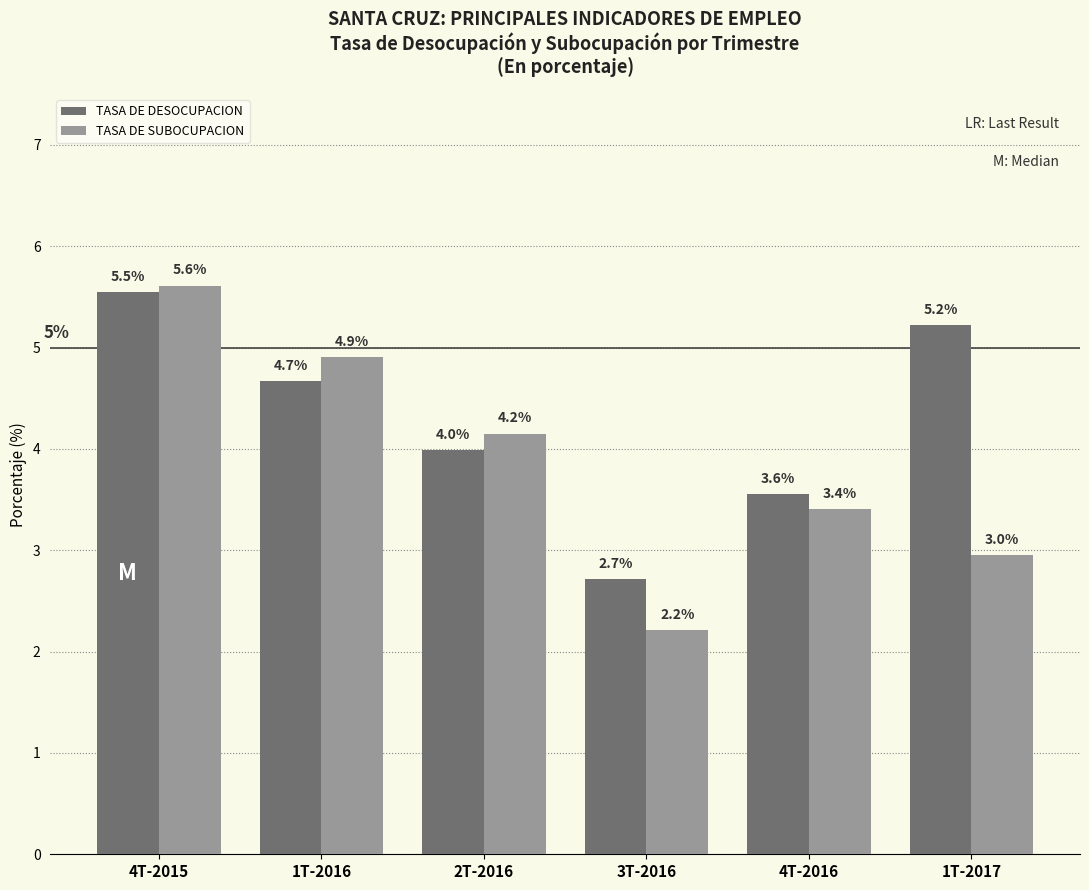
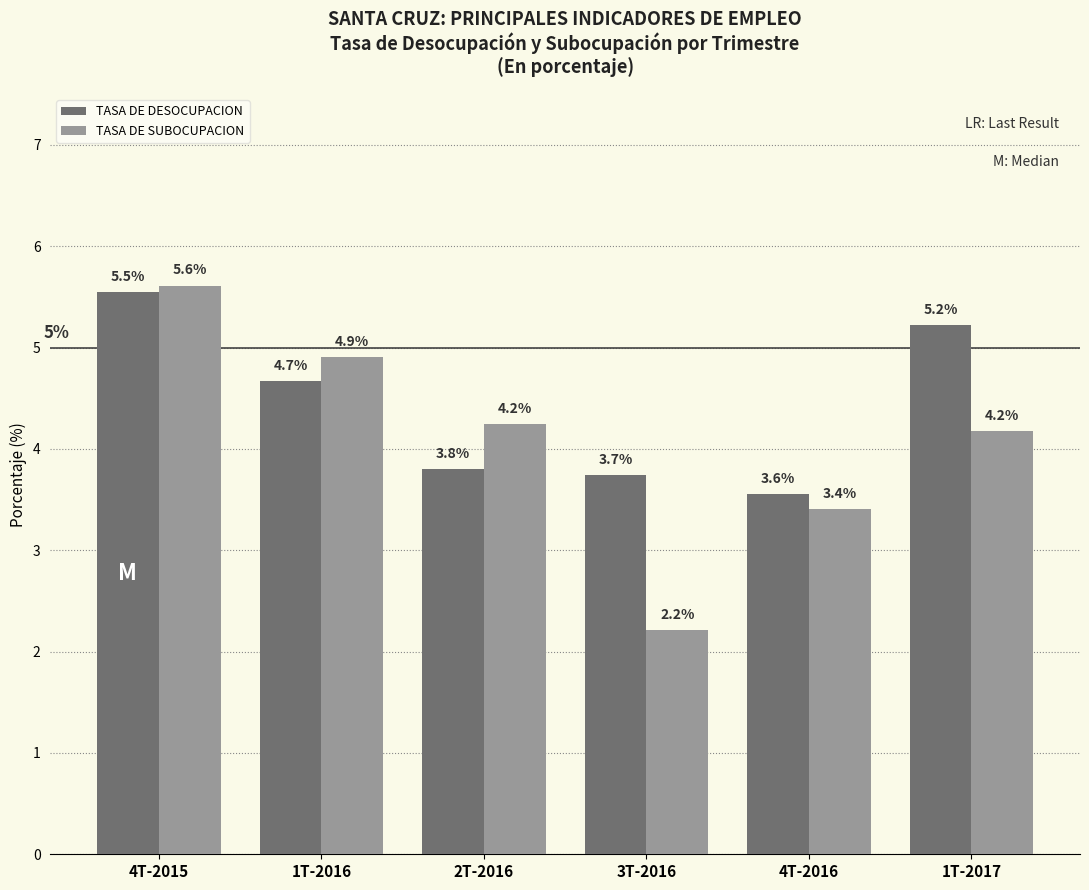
TASA DE DESOCUPACION, 2T-2016: 4.0% -> 3.8%
TASA DE SUBOCUPACION, 2T-2016: 4.15 -> 4.24
TASA DE DESOCUPACION, 3T-2016: 2.7% -> 3.7%
TASA DE SUBOCUPACION, 1T-2017: 3.0% -> 4.2%
